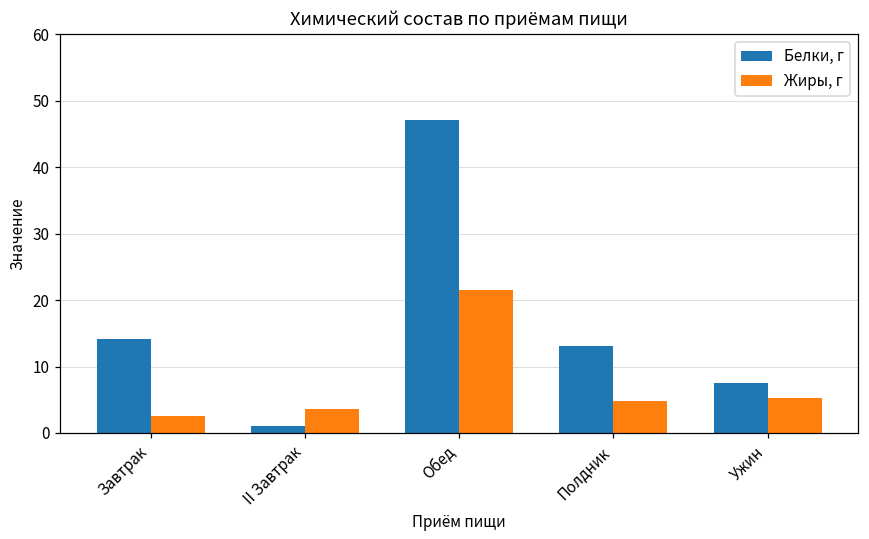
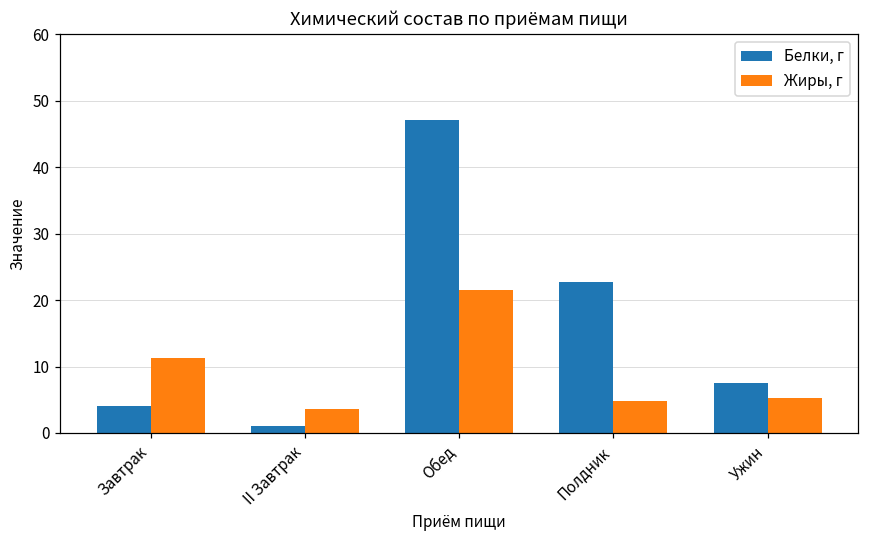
Белки, г, Завтрак: 14 -> 4
Жиры, г, Завтрак: 3 -> 11
Белки, г, Полдник: 13 -> 23
